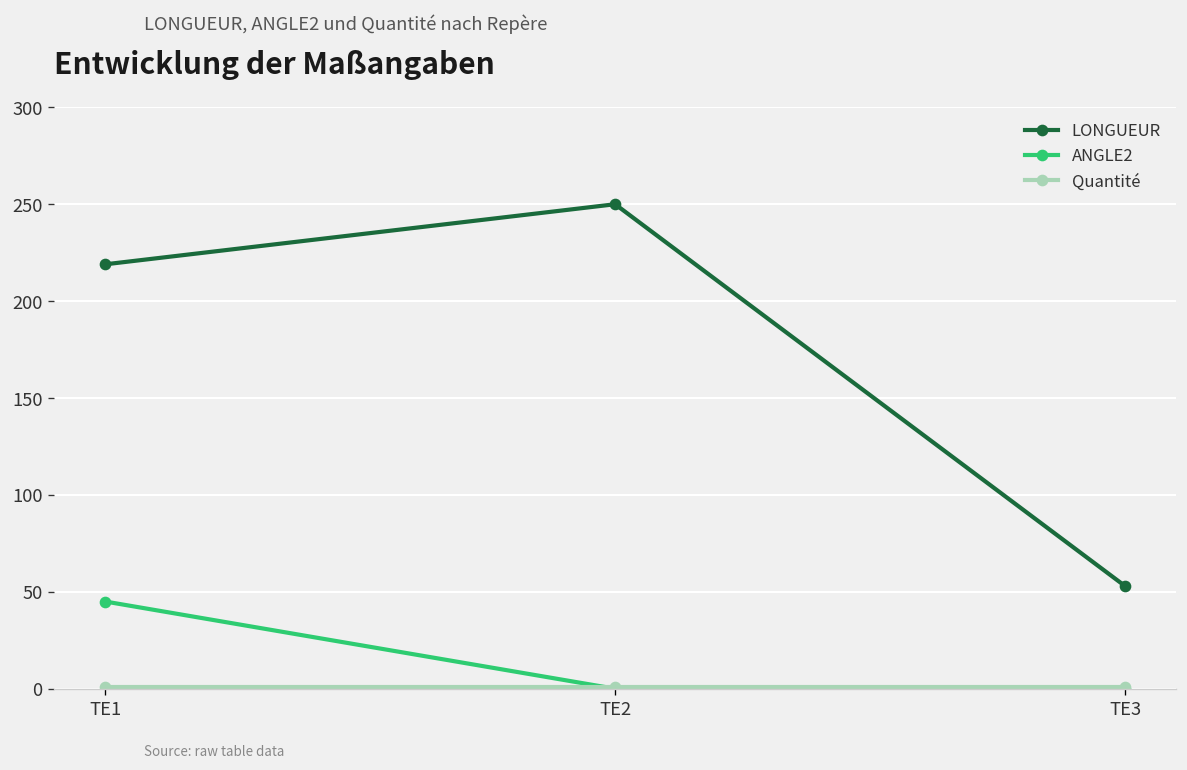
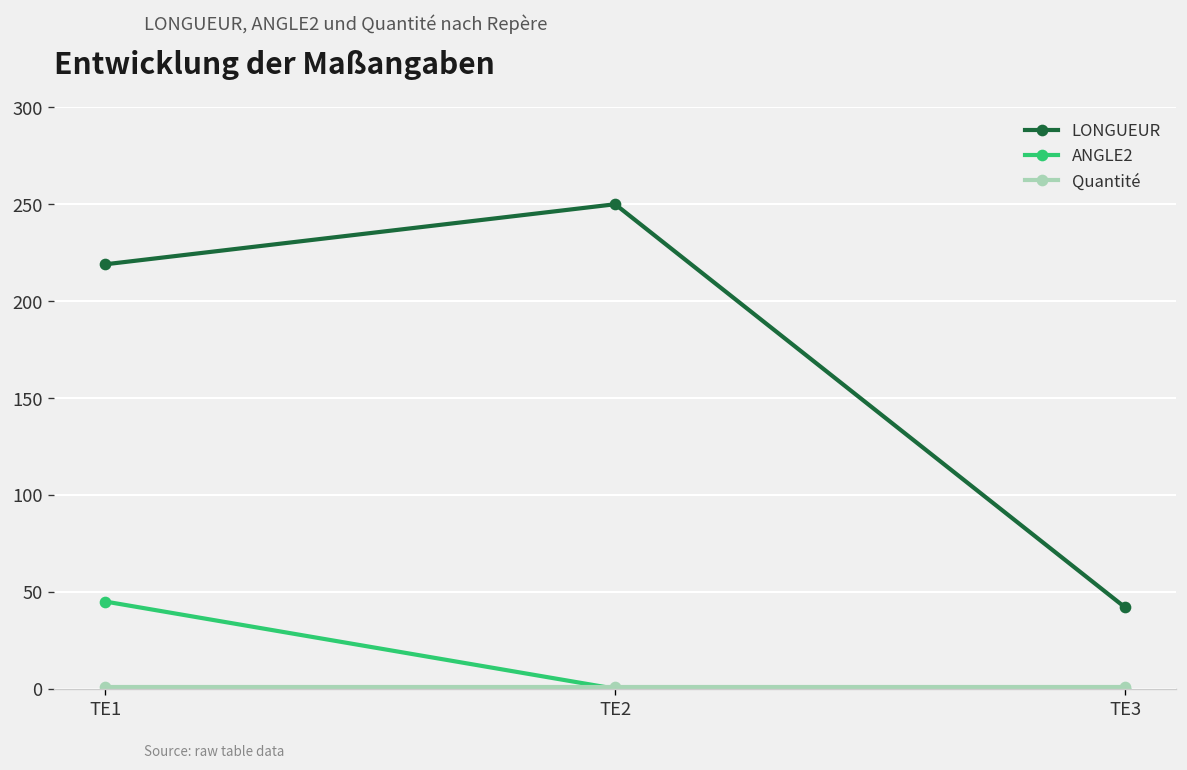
LONGUEUR, TE3: 53 -> 42
